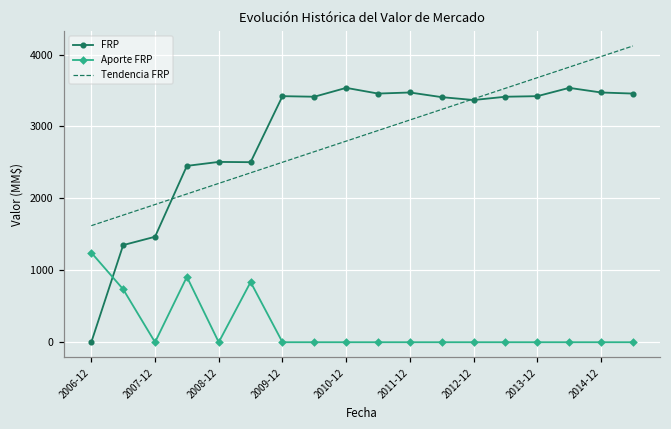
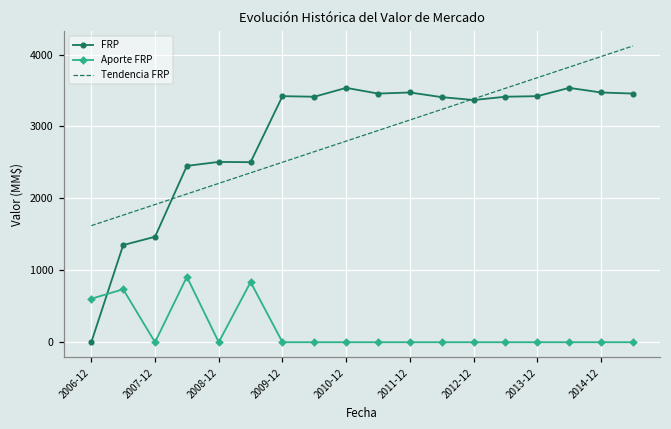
Aporte FRP, 2006-12: 1200 -> 600
